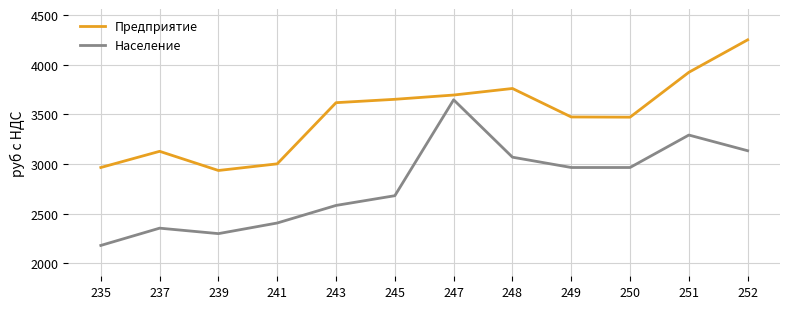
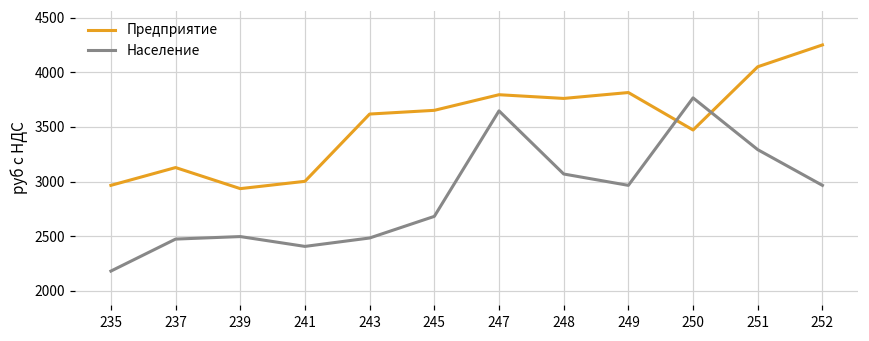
Население, 237: 2400 -> 2500
Население, 239: 2300 -> 2500
Население, 243: 2600 -> 2500
Предприятие, 247: 3700 -> 3800
Предприятие, 249: 3500 -> 3800
Население, 250: 3000 -> 3800
Предприятие, 251: 3900 -> 4100
Население, 252: 3100 -> 3000
